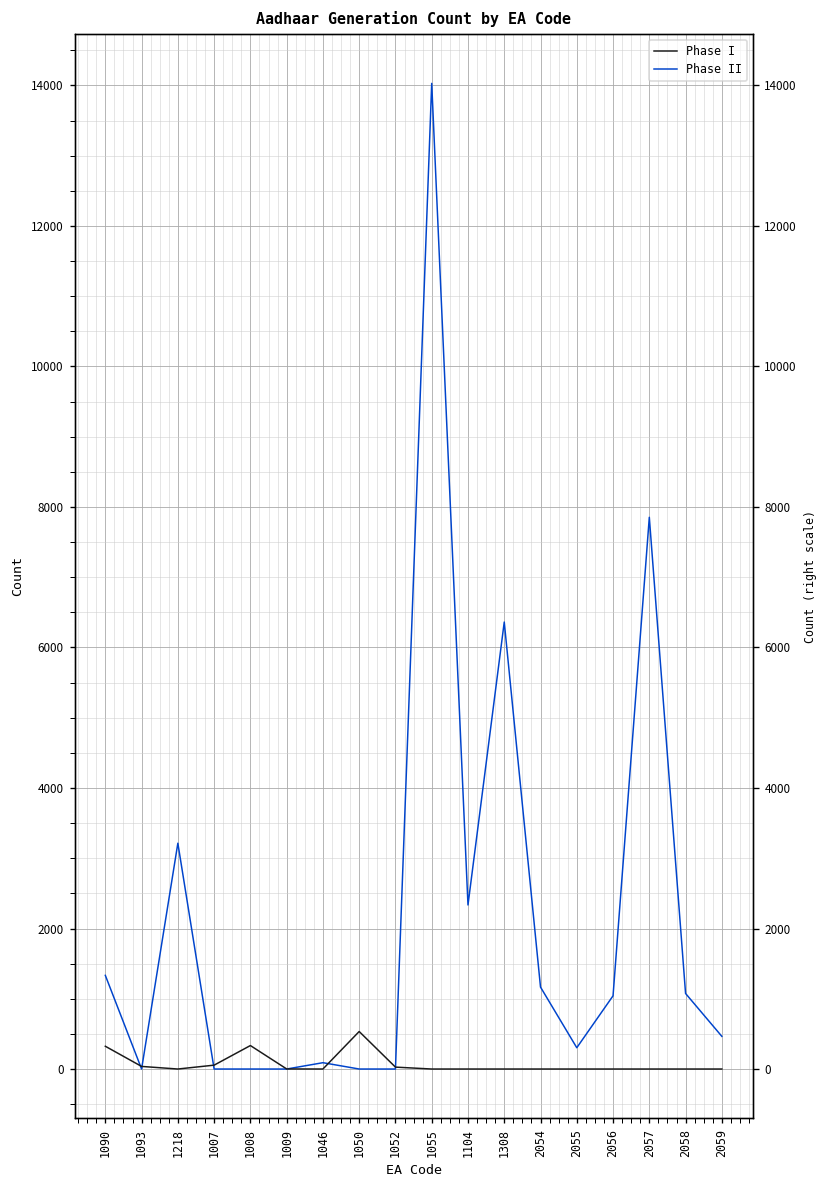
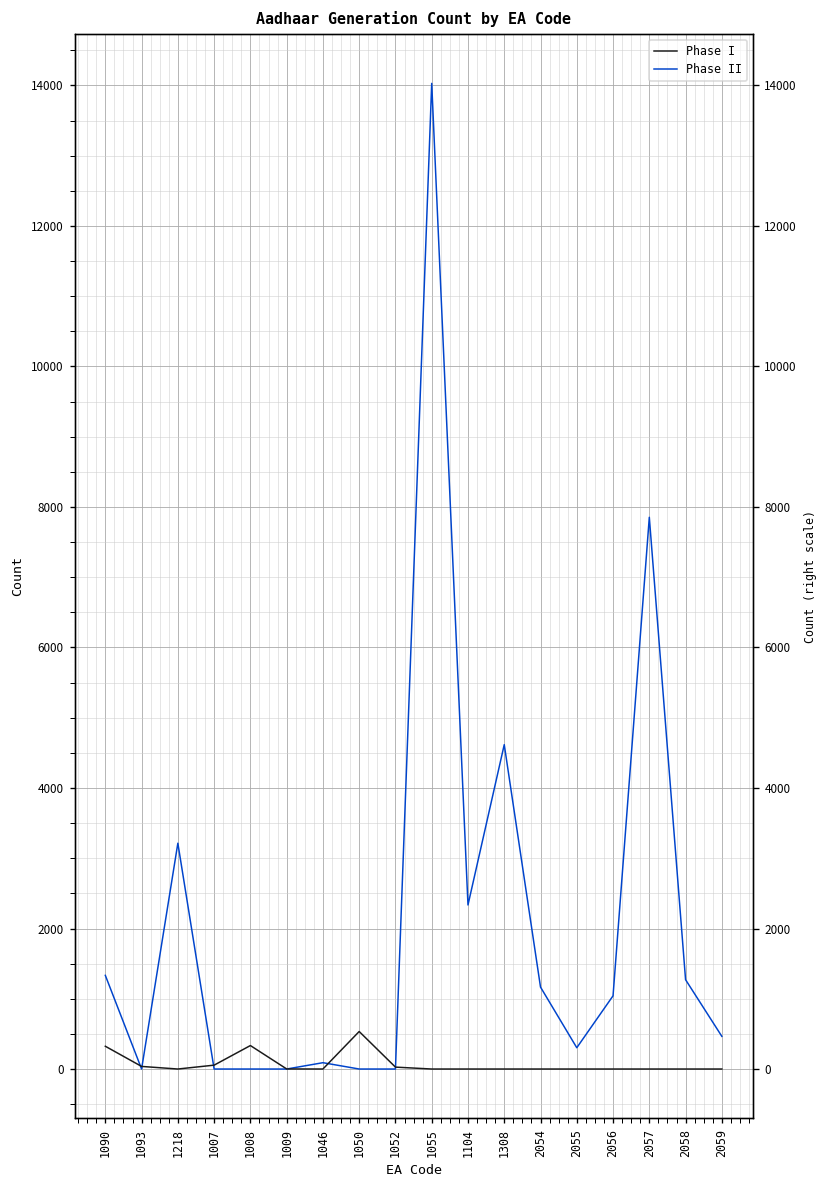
Phase II, 1308: 6400 -> 4600
Phase II, 2058: 1100 -> 1300
